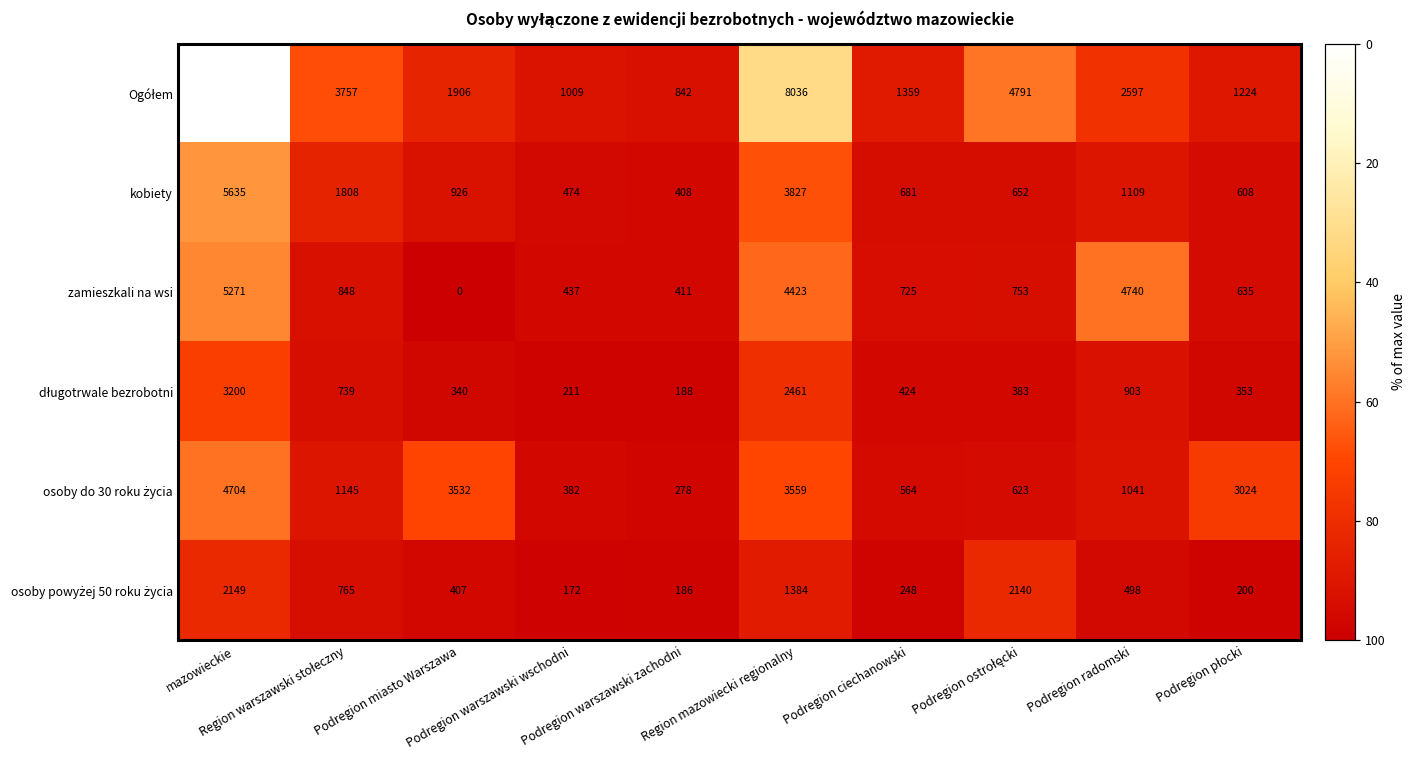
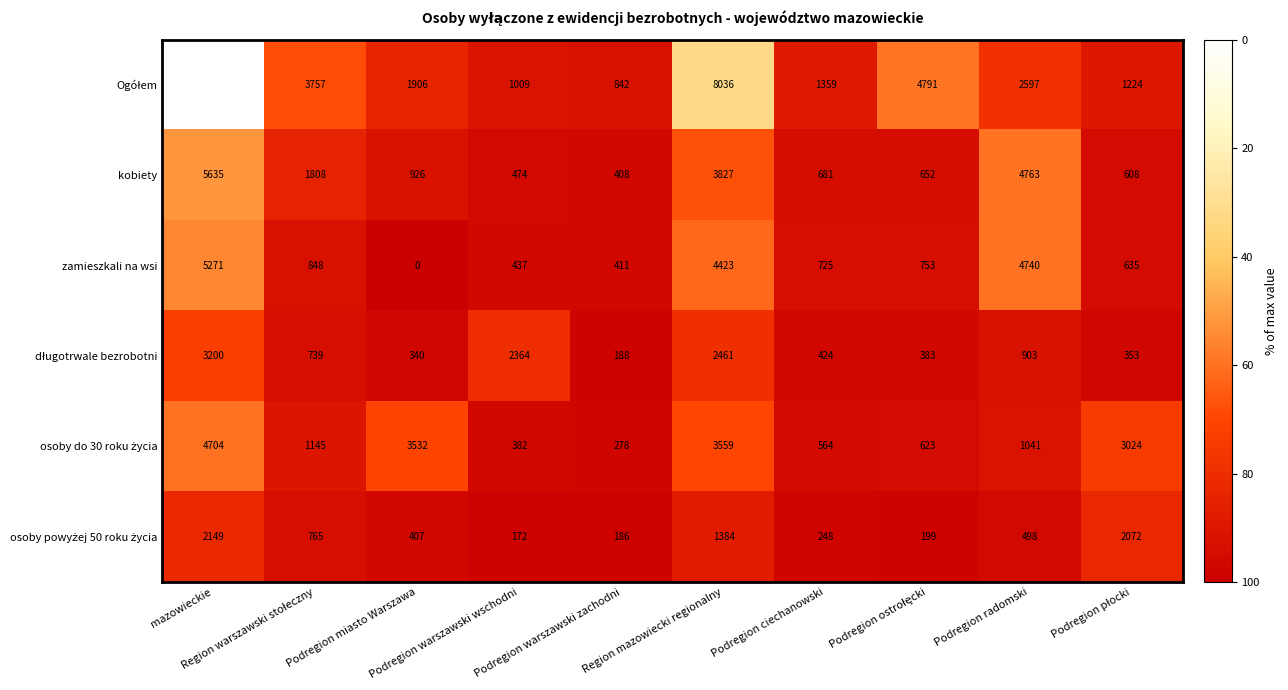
kobiety, Podregion radomski: 1109 -> 4763
długotrwale bezrobotni, Podregion warszawski wschodni: 211 -> 2364
osoby powyżej 50 roku życia, Podregion ostrołęcki: 2140 -> 199
osoby powyżej 50 roku życia, Podregion płocki: 200 -> 2072
